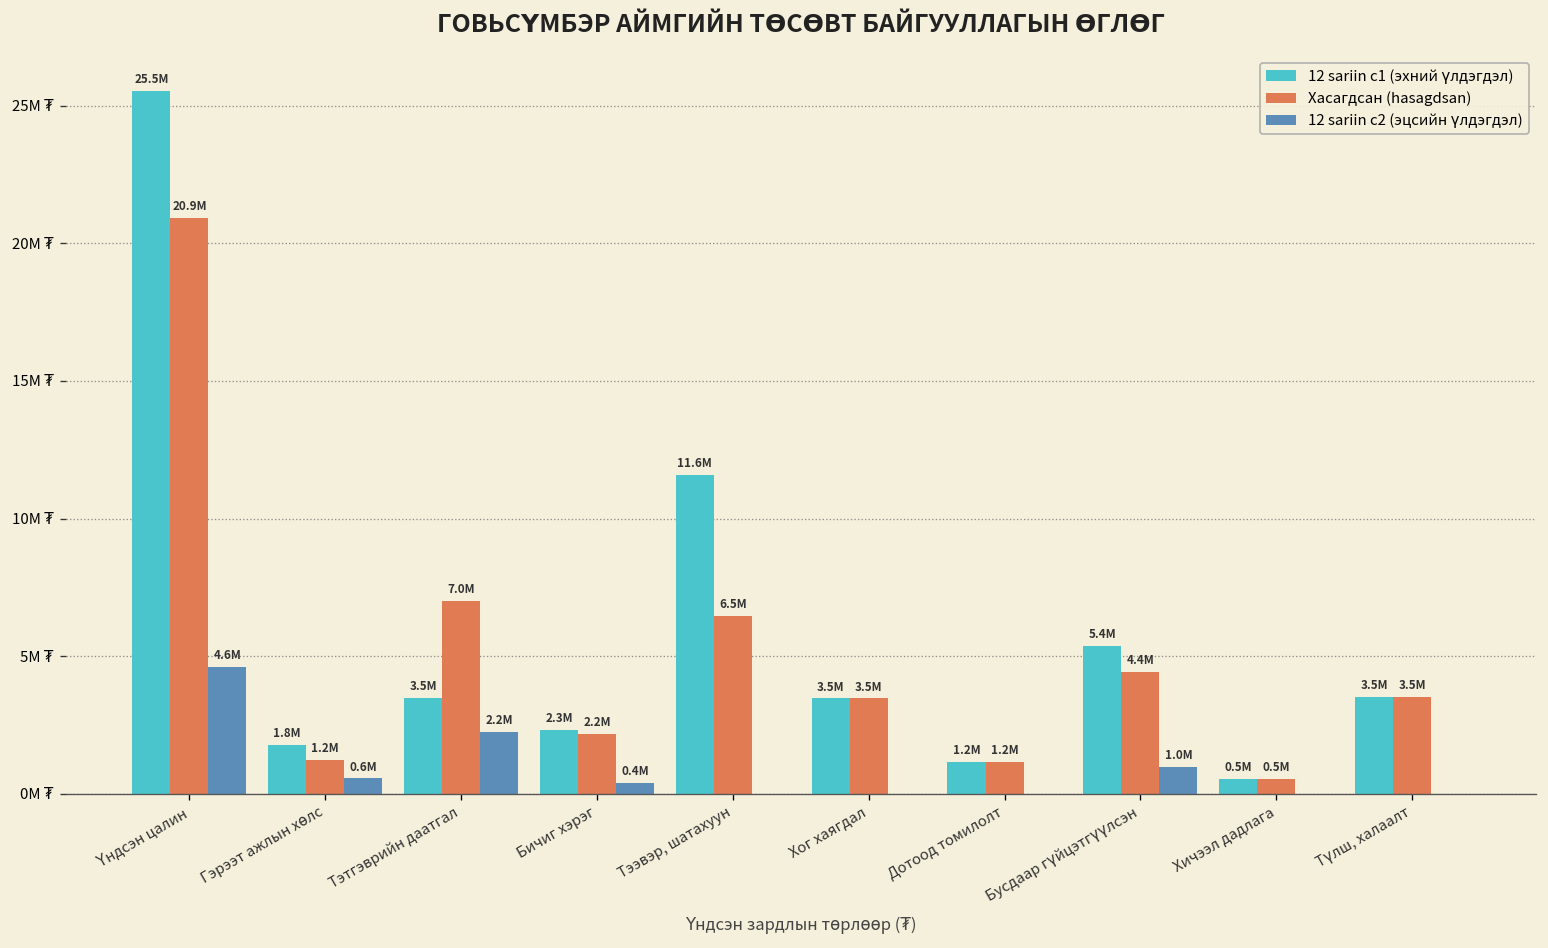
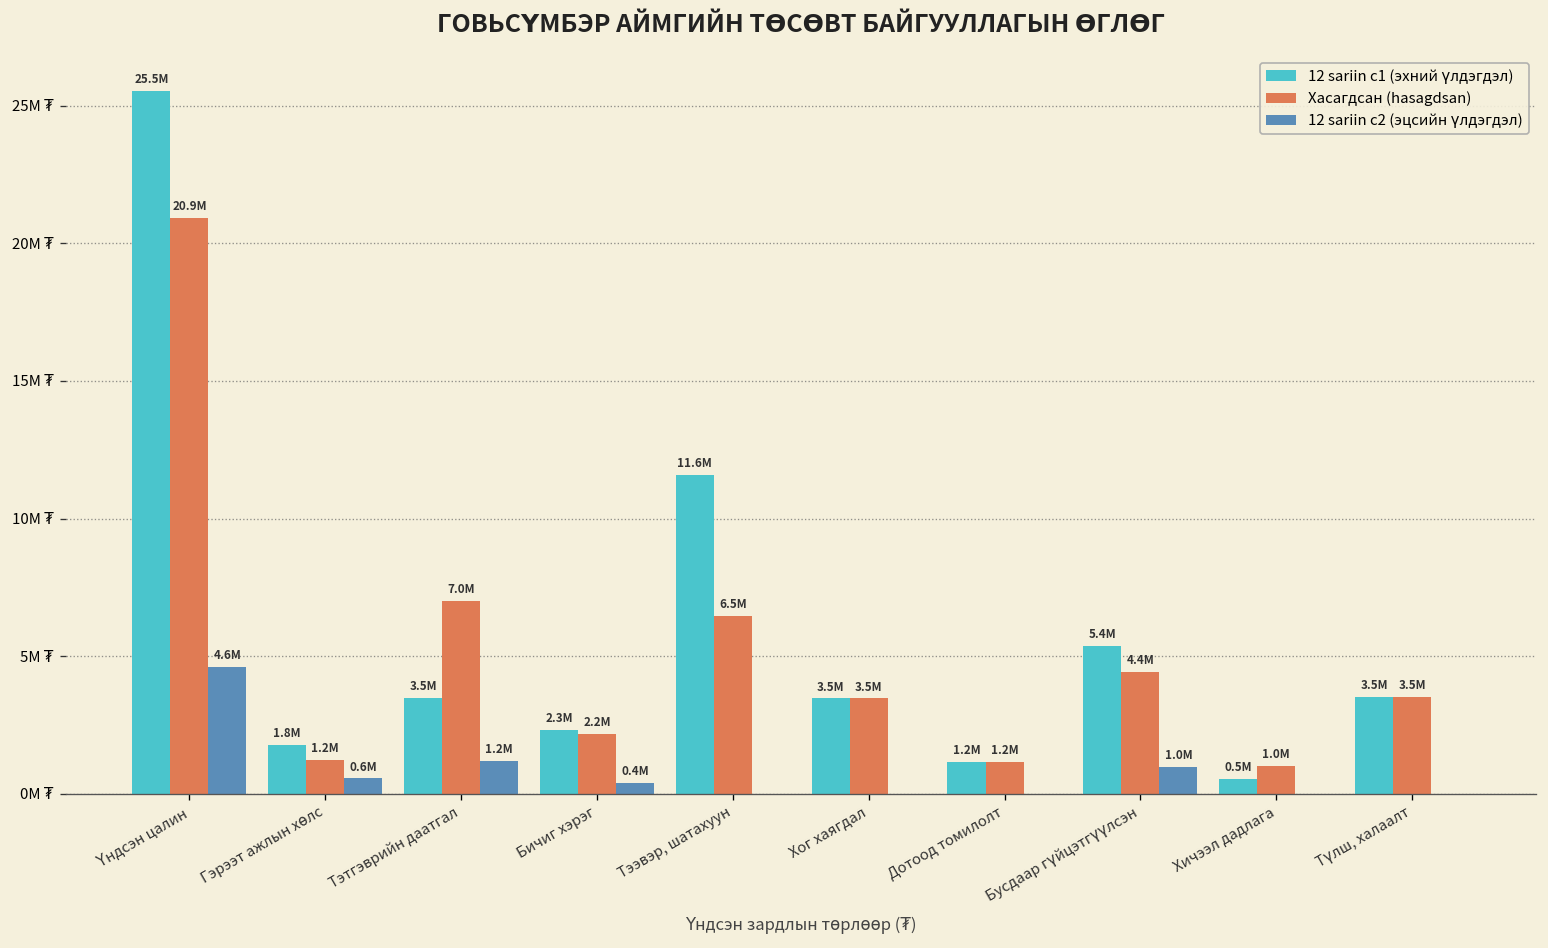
12 sariin c2 (эцсийн үлдэгдэл), Тэтгэврийн даатгал: 2.2M -> 1.2M
Хасагдсан (hasagdsan), Хичээл дадлага: 0.5M -> 1.0M
